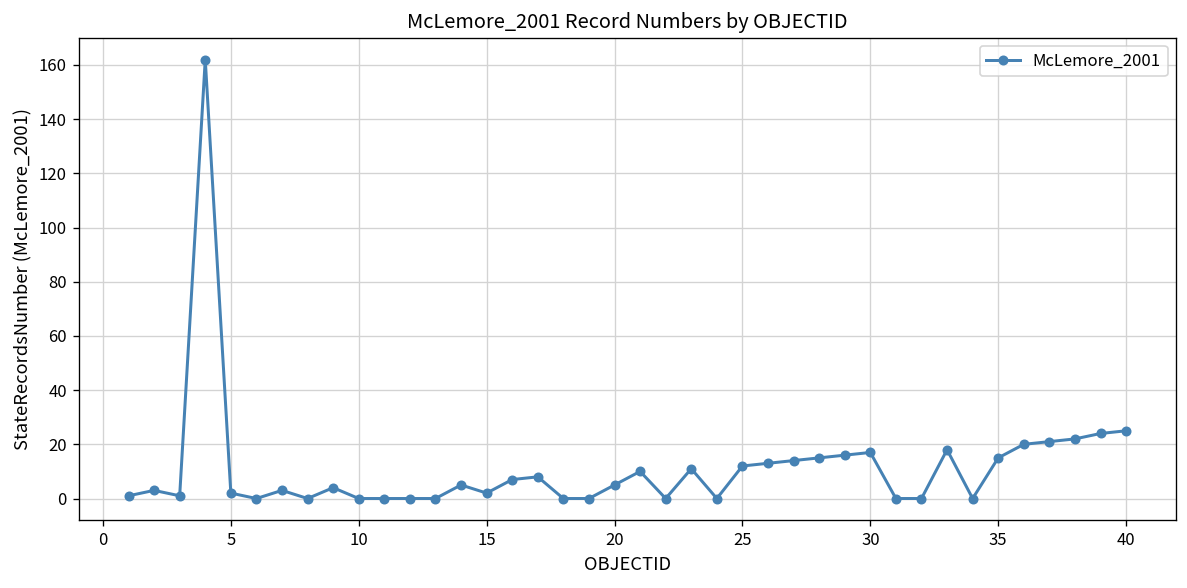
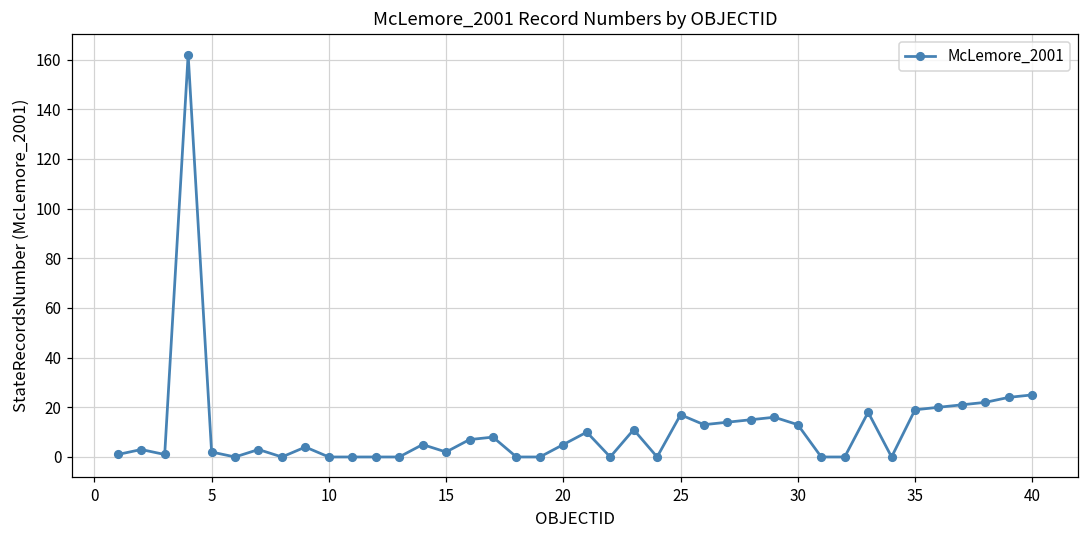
25: 12 -> 17
30: 17 -> 13
35: 15 -> 19
